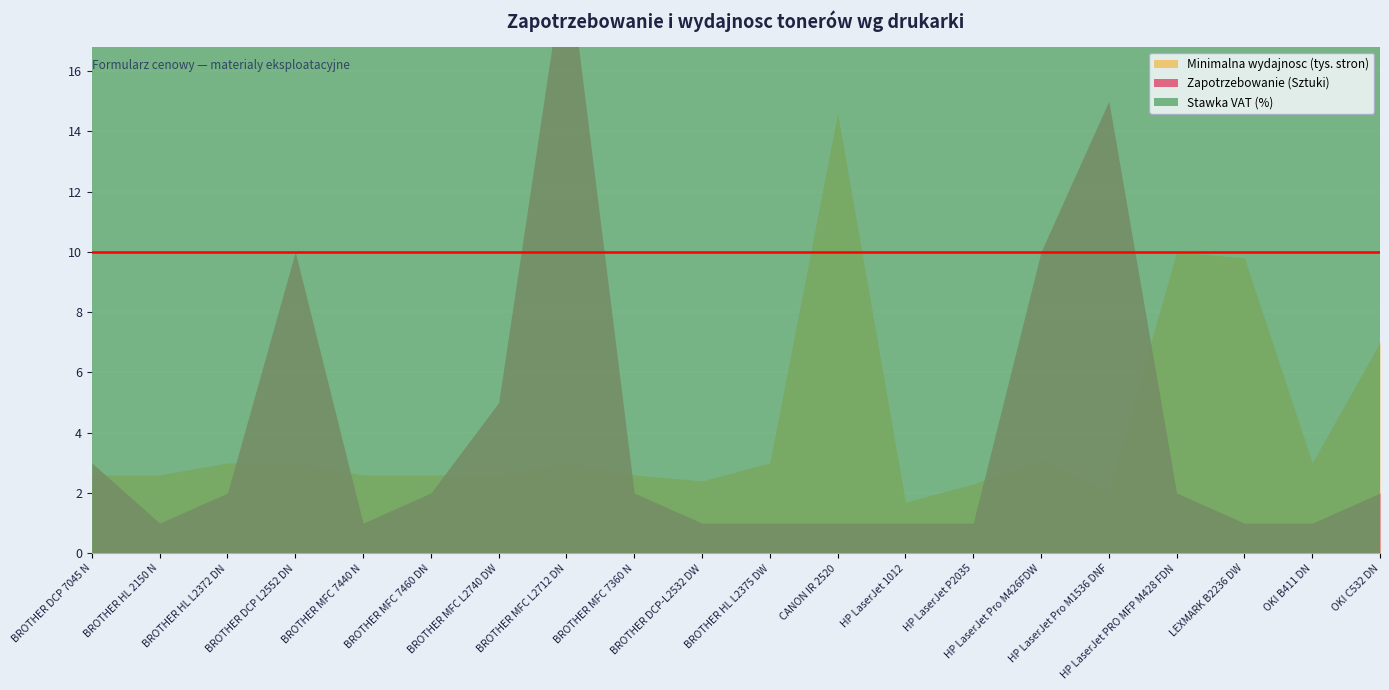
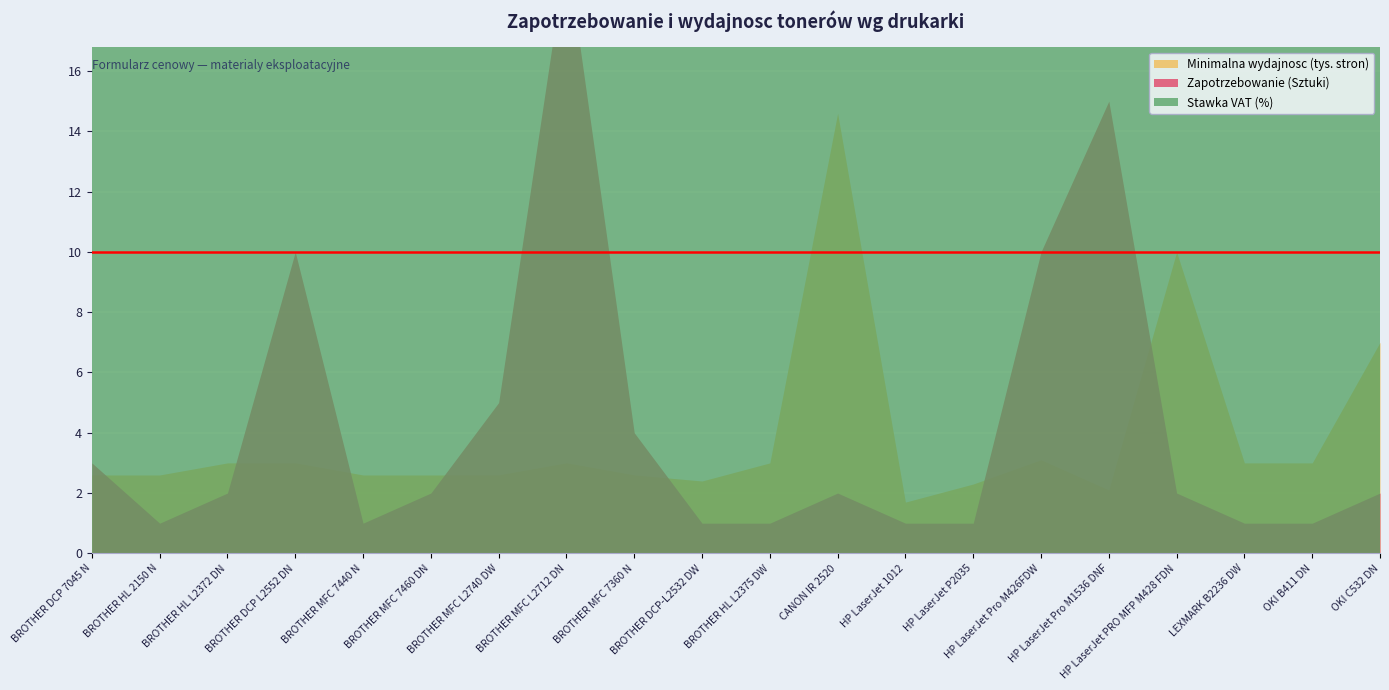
Zapotrzebowanie (Sztuki), BROTHER MFC 7360 N: 2 -> 4
Zapotrzebowanie (Sztuki), CANON IR 2520: 1 -> 2
Minimalna wydajnosc (tys. stron), LEXMARK B2236 DW: 9.8 -> 3.0
